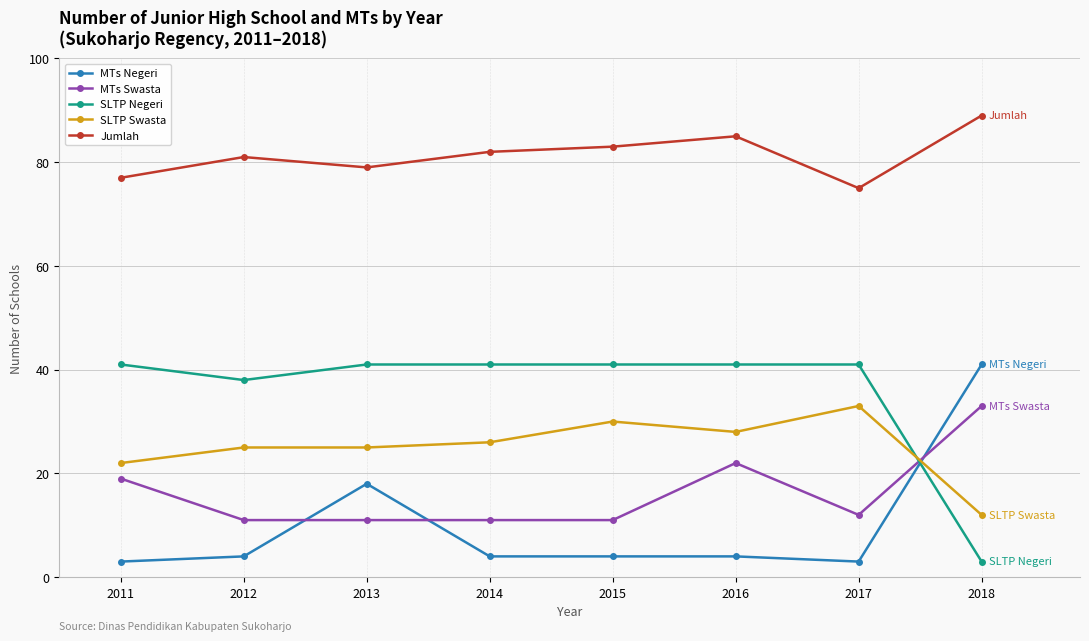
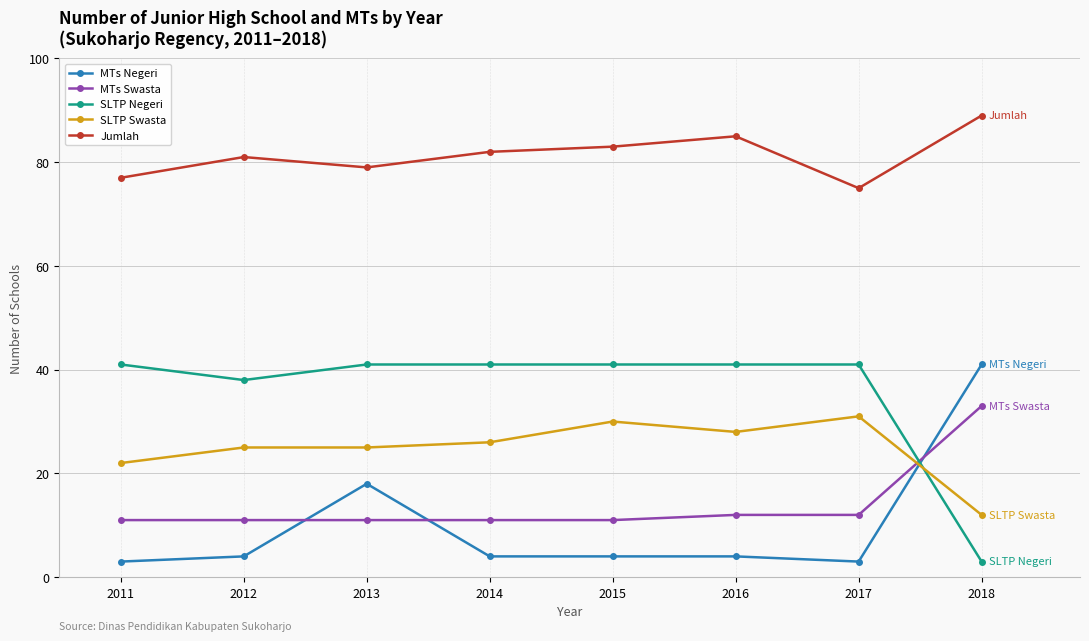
MTs Swasta, 2011: 19 -> 11
MTs Swasta, 2016: 22 -> 12
SLTP Swasta, 2017: 33 -> 31
